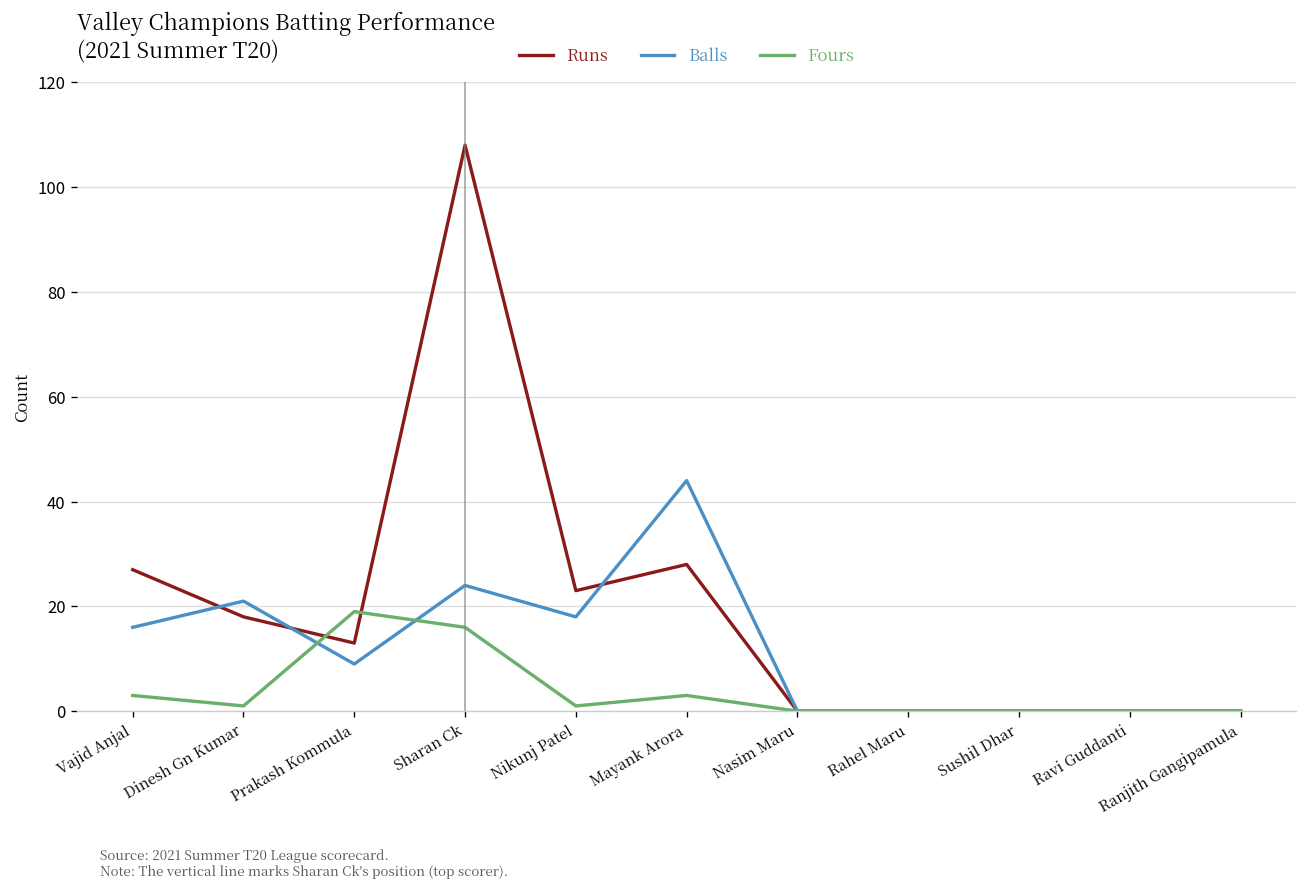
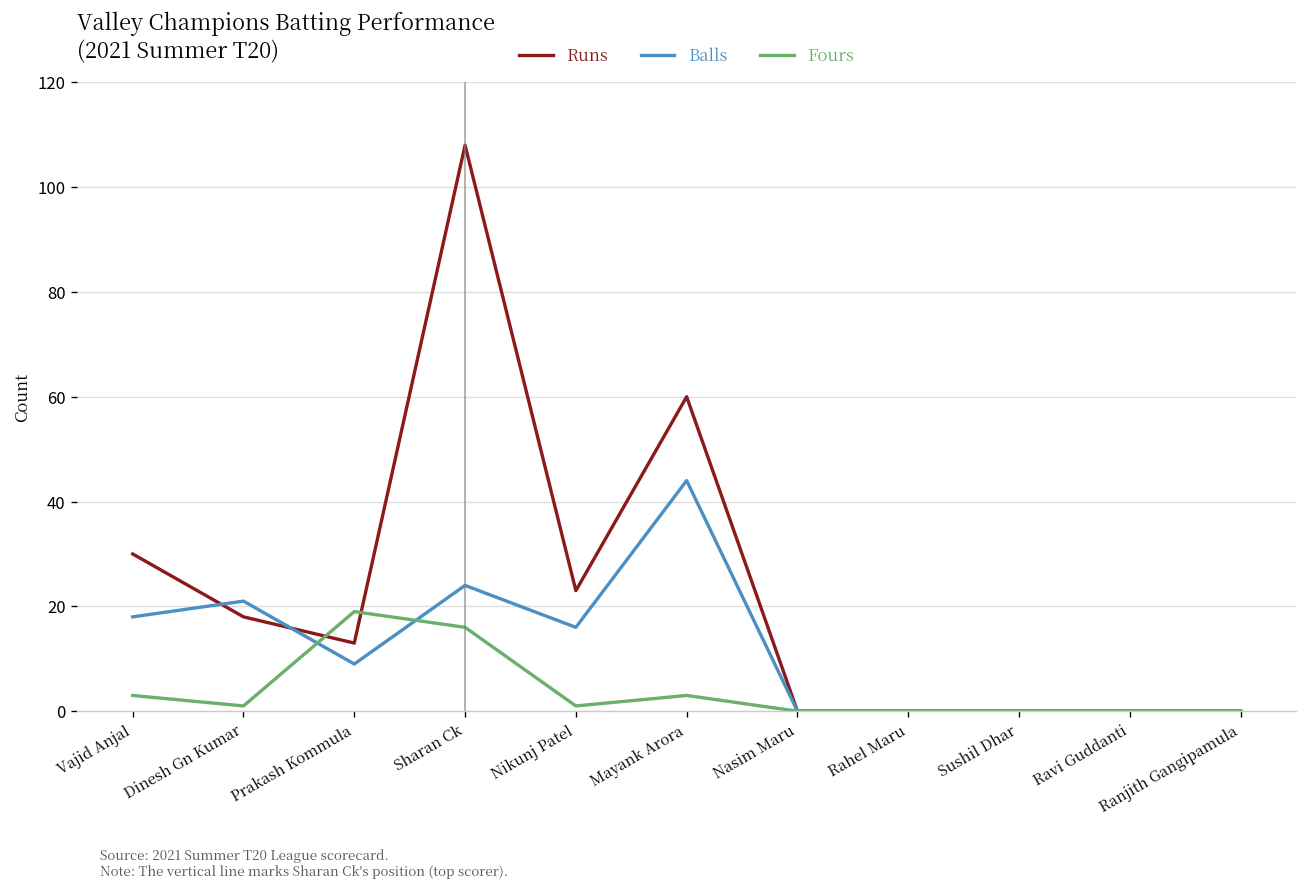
Runs, Vajid Anjal: 27 -> 30
Balls, Vajid Anjal: 16 -> 18
Balls, Nikunj Patel: 18 -> 16
Runs, Mayank Arora: 28 -> 60
